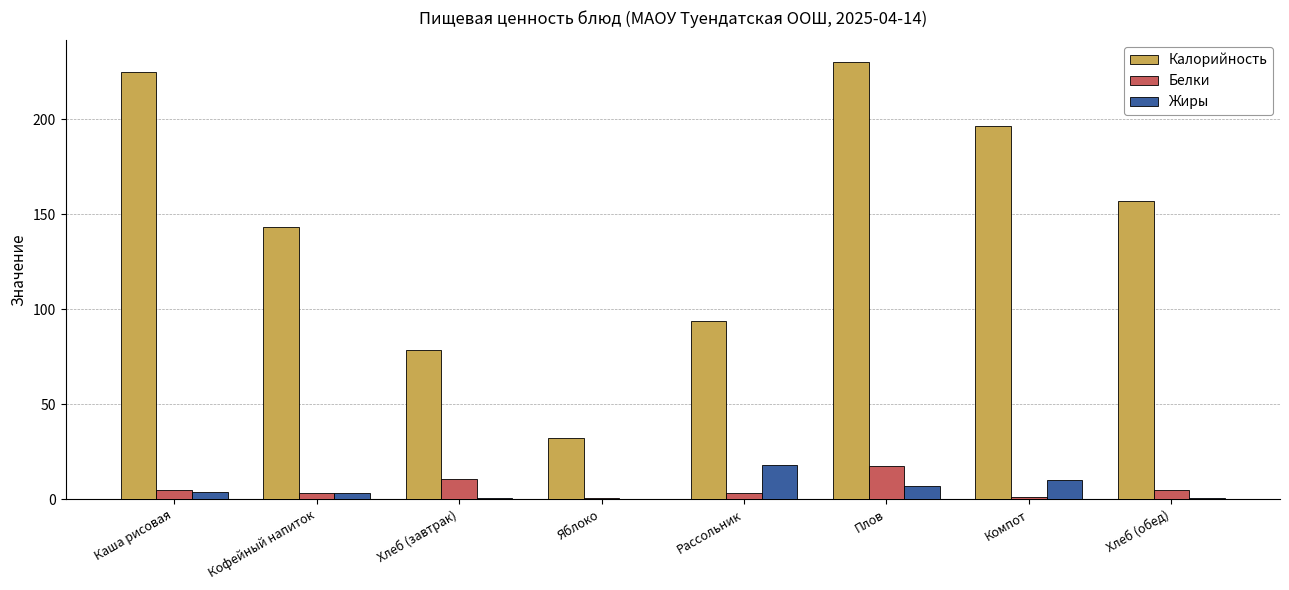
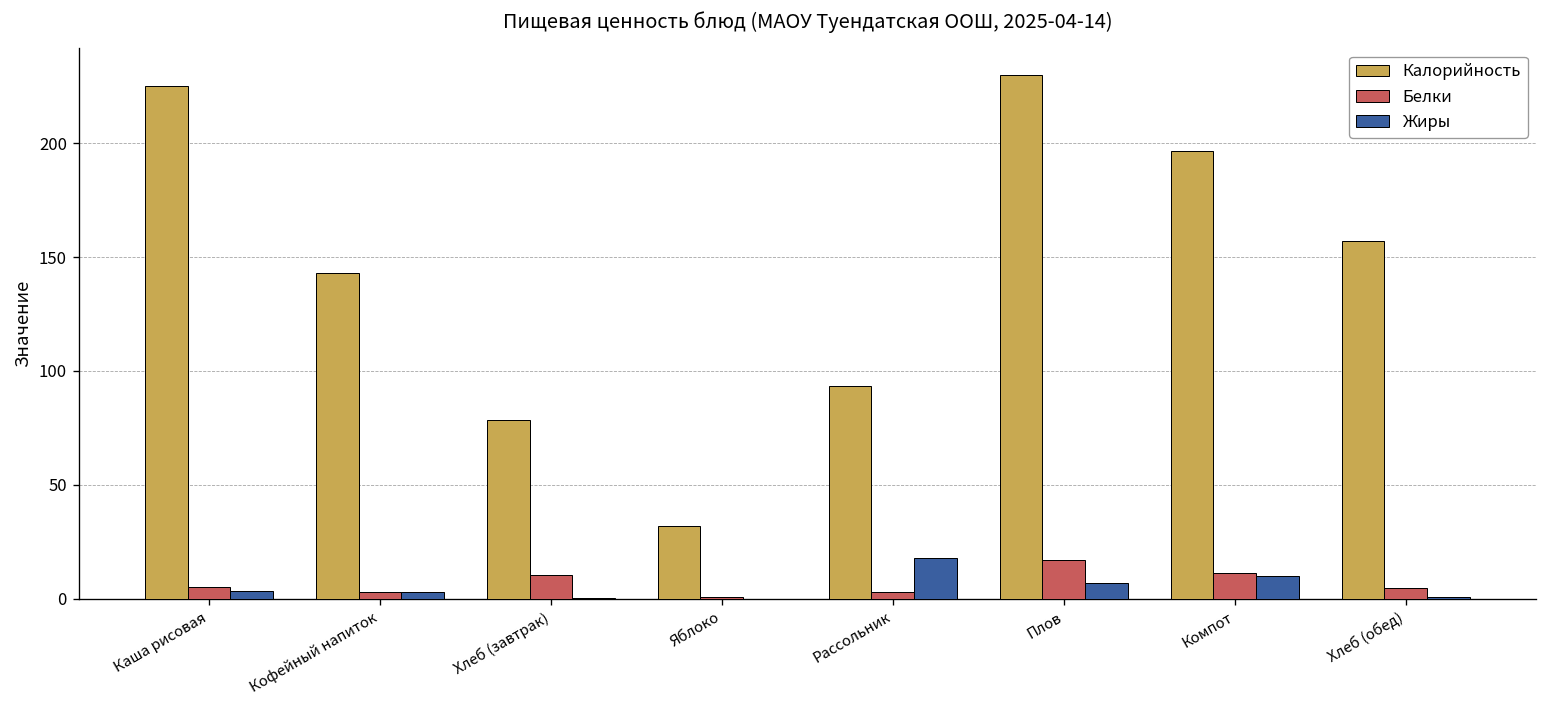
Белки, Компот: 1 -> 11
